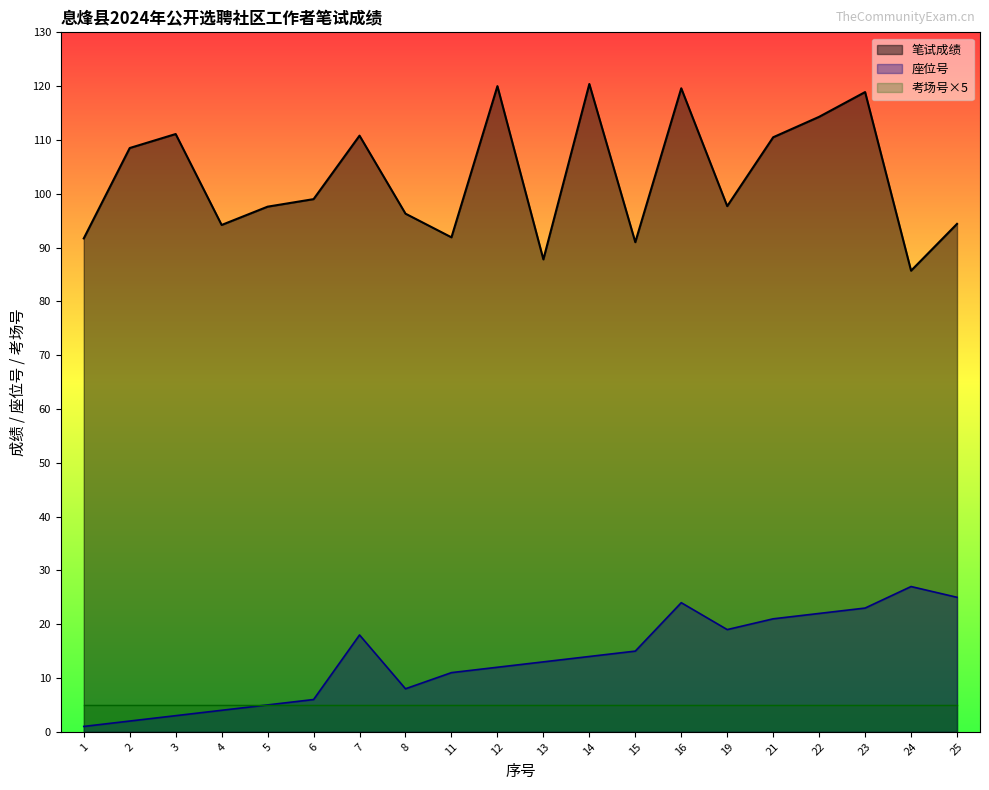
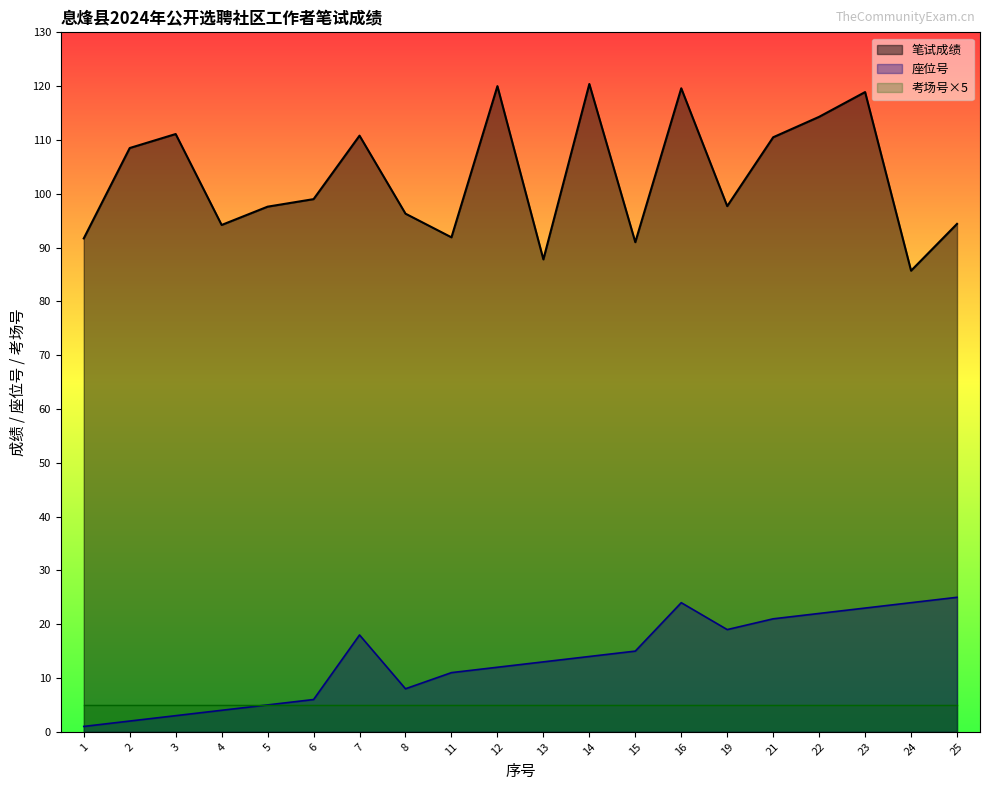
座位号, 24: 27 -> 24
